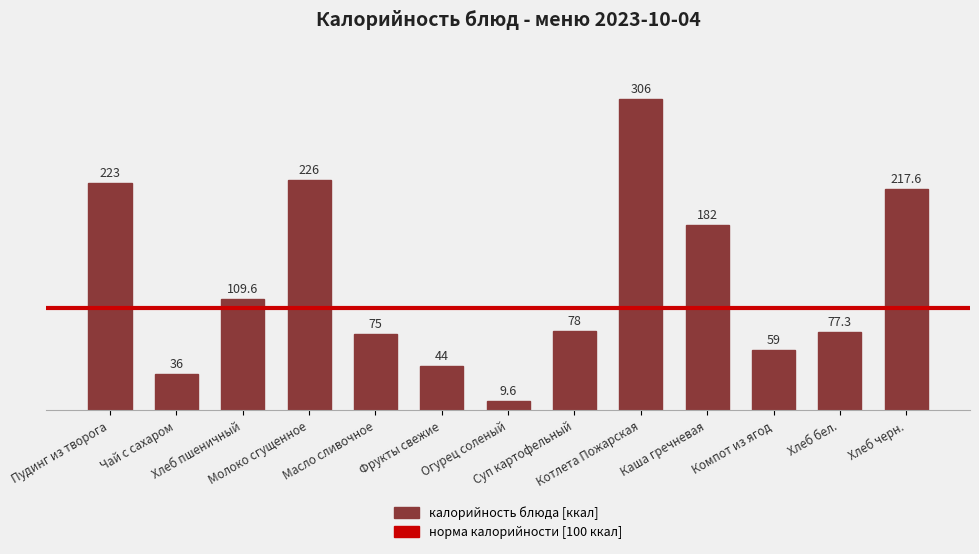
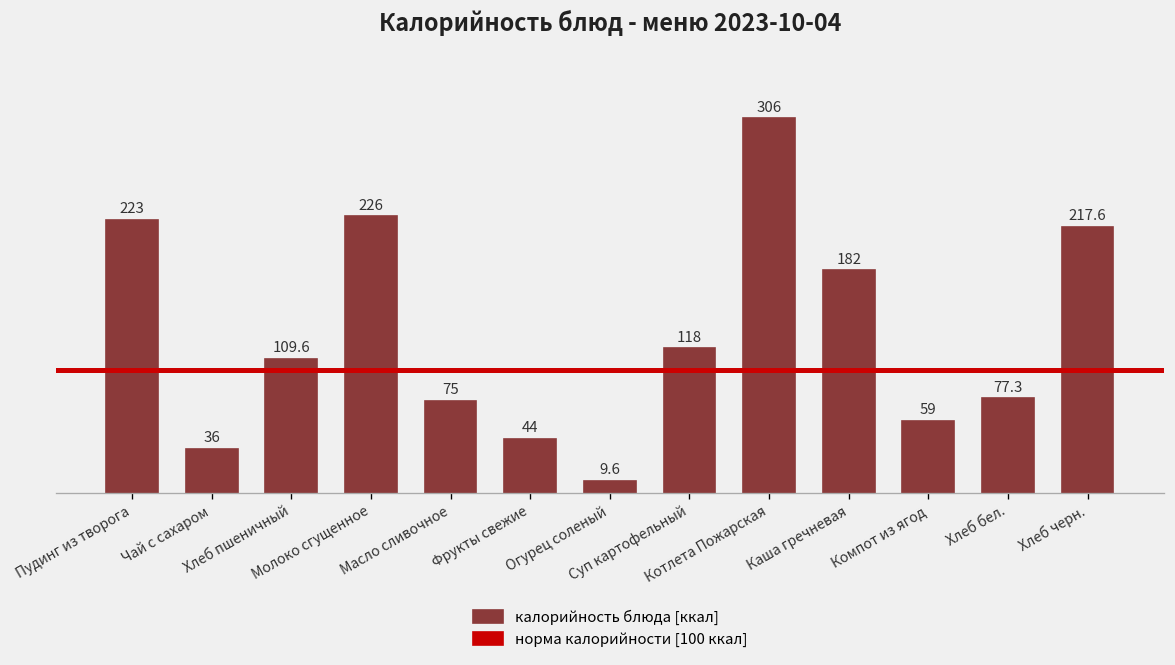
Суп картофельный: 78 -> 118
